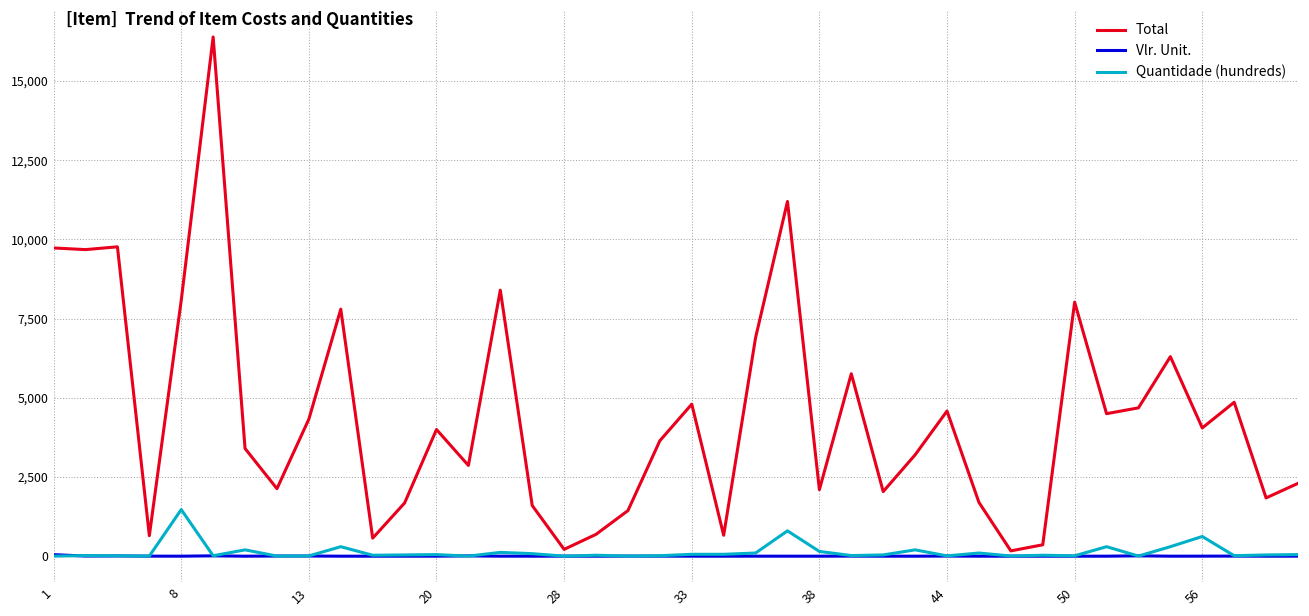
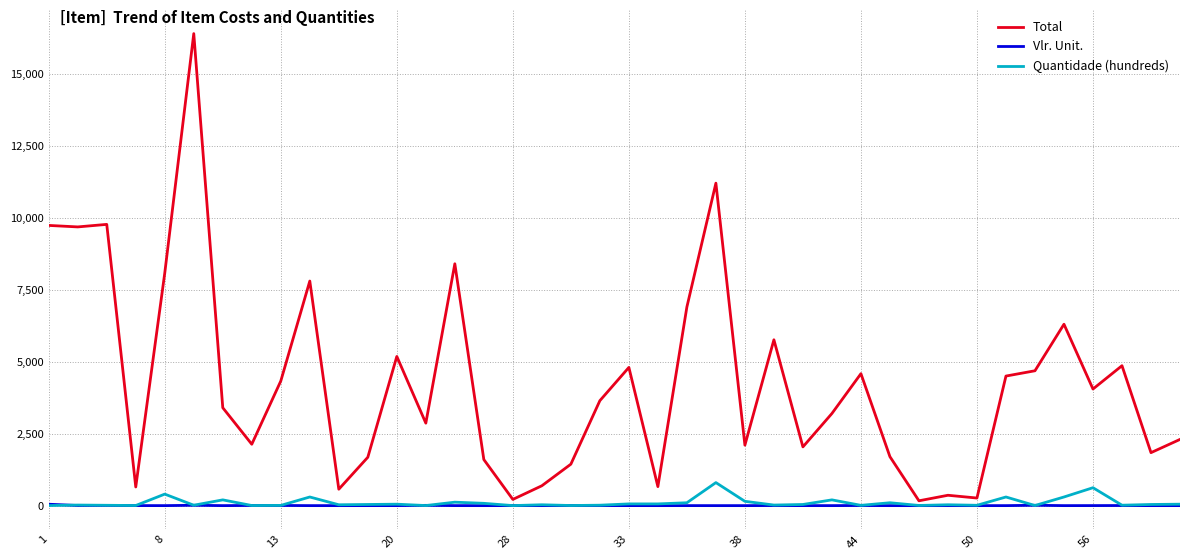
Quantidade (hundreds), 8: 1,500 -> 400
Total, 20: 4,000 -> 5,200
Total, 50: 8,000 -> 300
